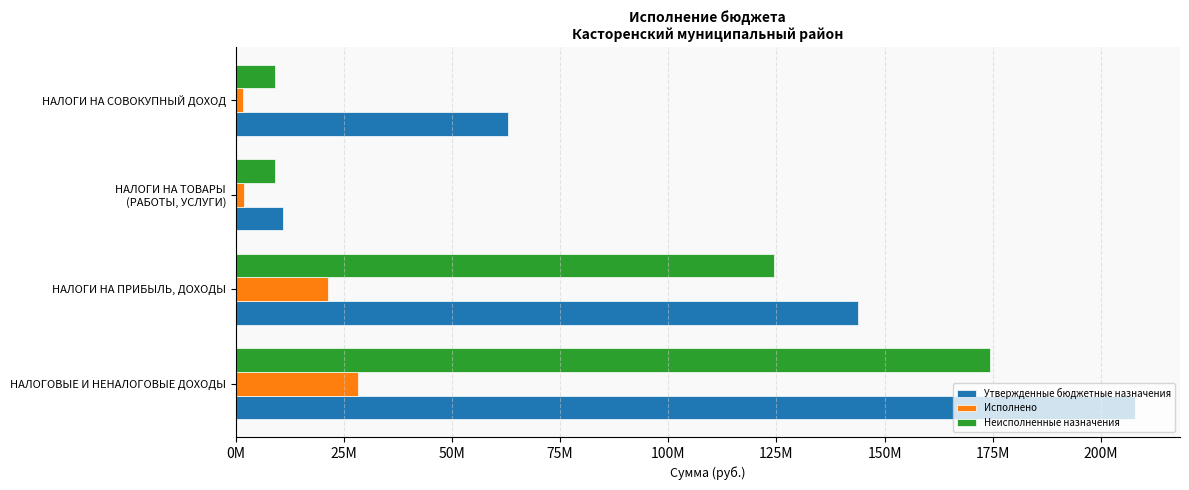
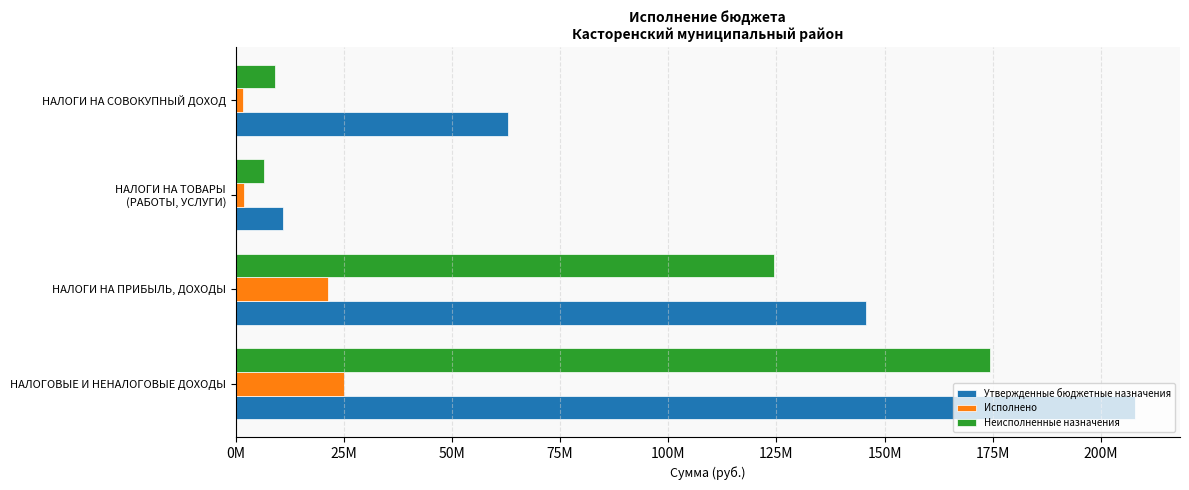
Неисполненные назначения, НАЛОГИ НА ТОВАРЫ (РАБОТЫ, УСЛУГИ): 9000000 -> 7000000
Утвержденные бюджетные назначения, НАЛОГИ НА ПРИБЫЛЬ, ДОХОДЫ: 144000000 -> 146000000
Исполнено, НАЛОГОВЫЕ И НЕНАЛОГОВЫЕ ДОХОДЫ: 28000000 -> 25000000
